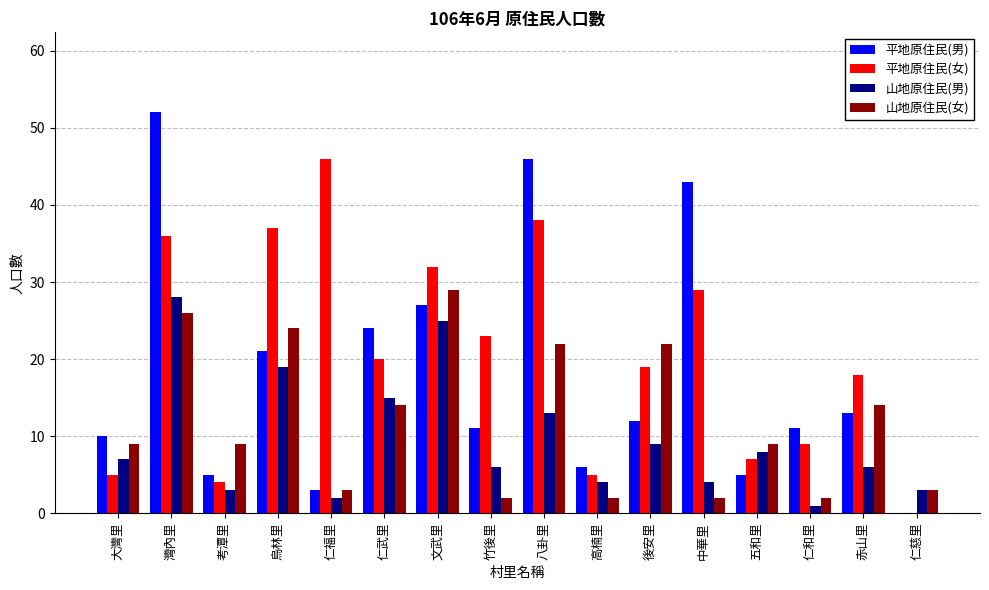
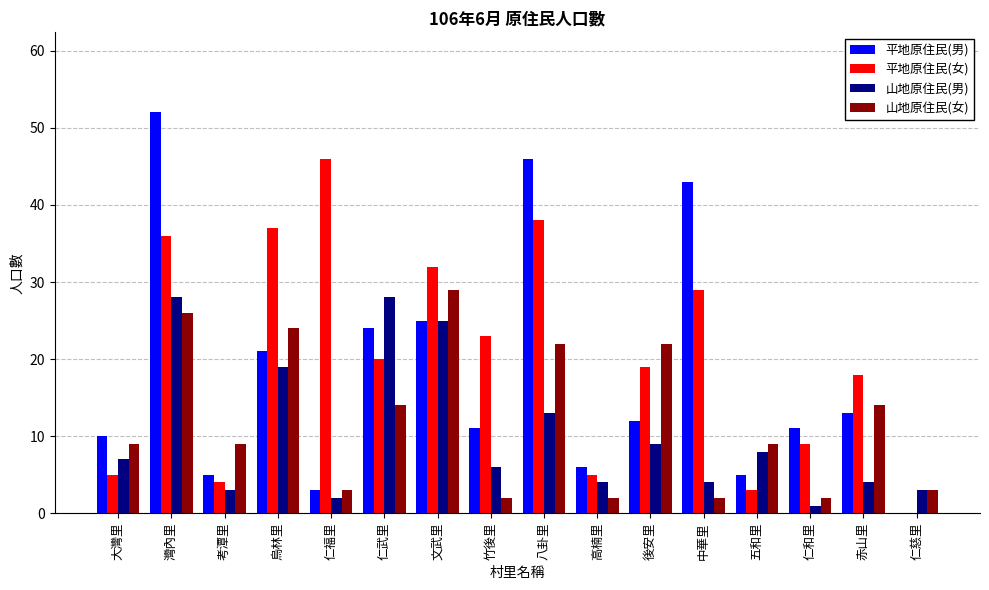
山地原住民(男), 仁武里: 15 -> 28
平地原住民(男), 文武里: 27 -> 25
平地原住民(女), 五和里: 7 -> 3
山地原住民(男), 赤山里: 6 -> 4
